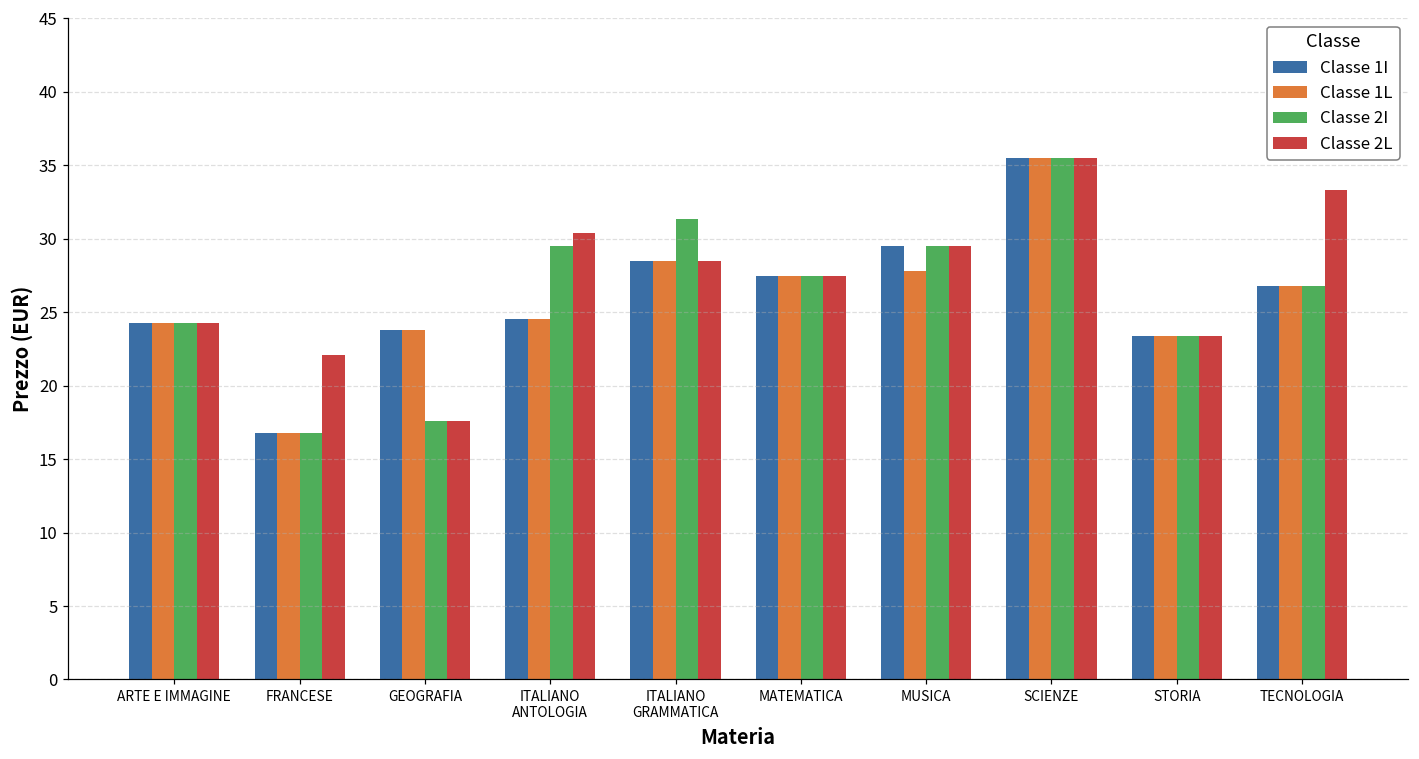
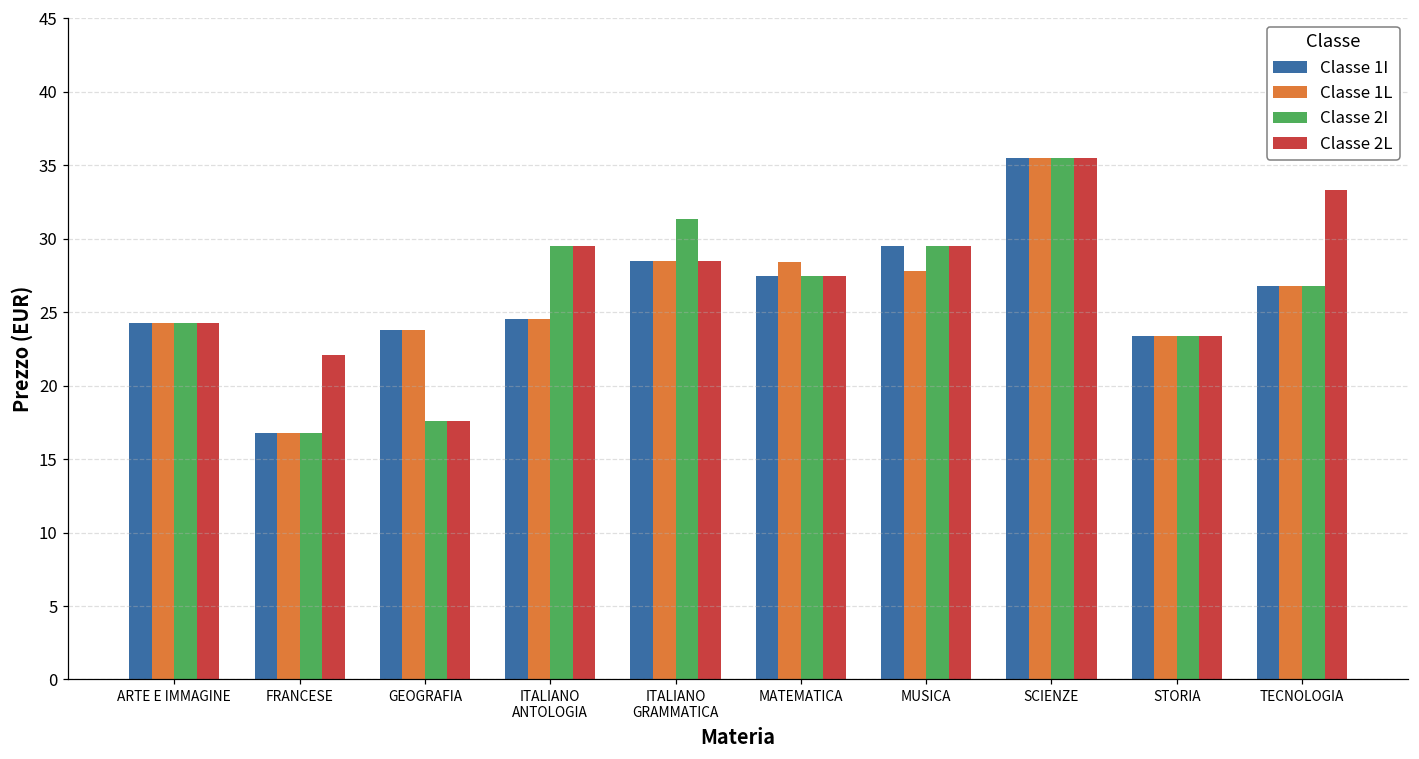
Classe 2L, ITALIANO ANTOLOGIA: 30.4 -> 29.5
Classe 1L, MATEMATICA: 27.5 -> 28.4
